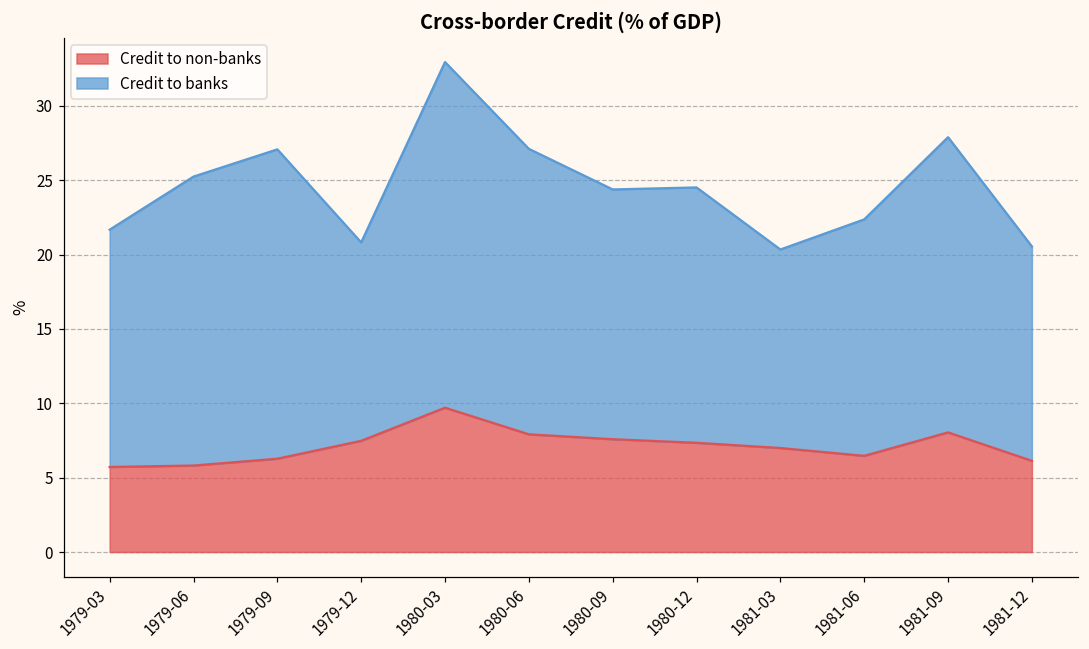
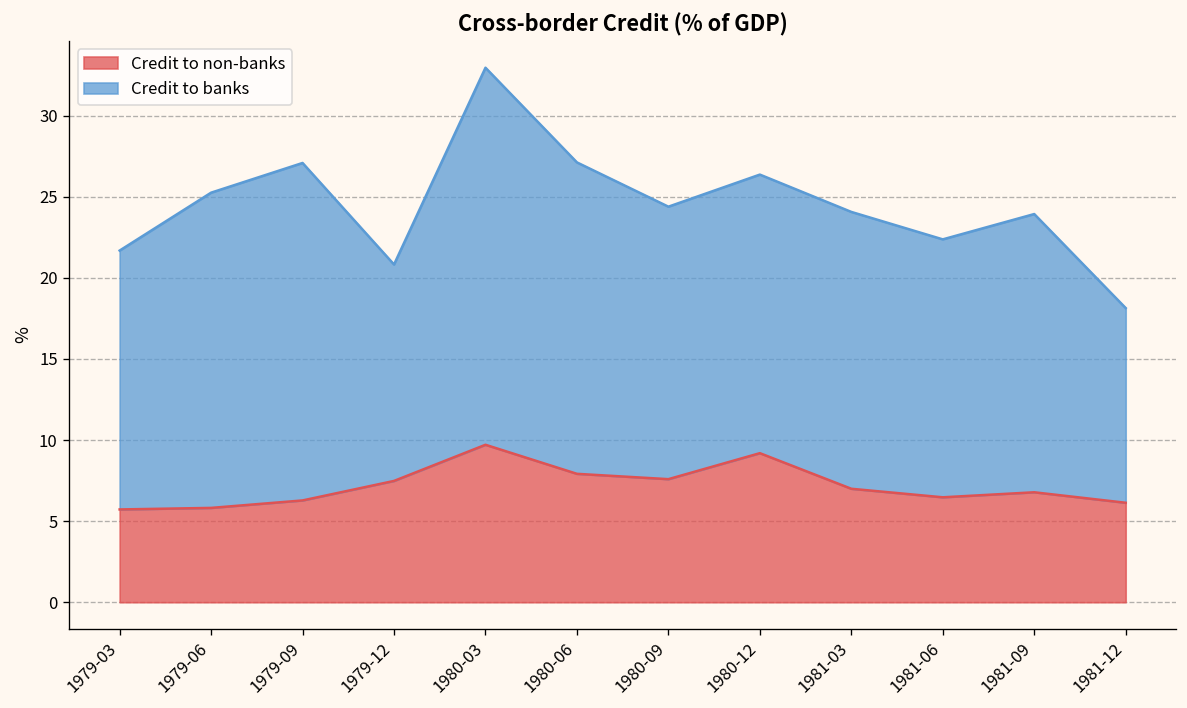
Credit to non-banks, 1980-12: 7.3 -> 9.2
Credit to banks, 1981-03: 13.3 -> 17.1
Credit to non-banks, 1981-09: 8.0 -> 6.8
Credit to banks, 1981-09: 19.8 -> 17.2
Credit to banks, 1981-12: 14.4 -> 12.0
